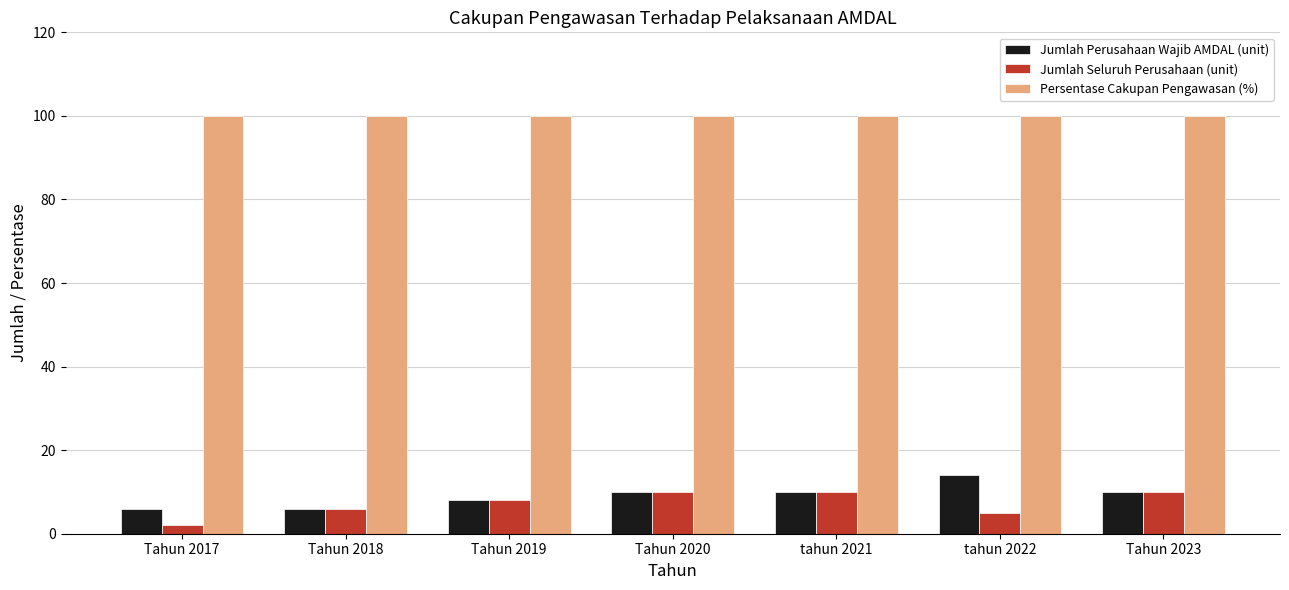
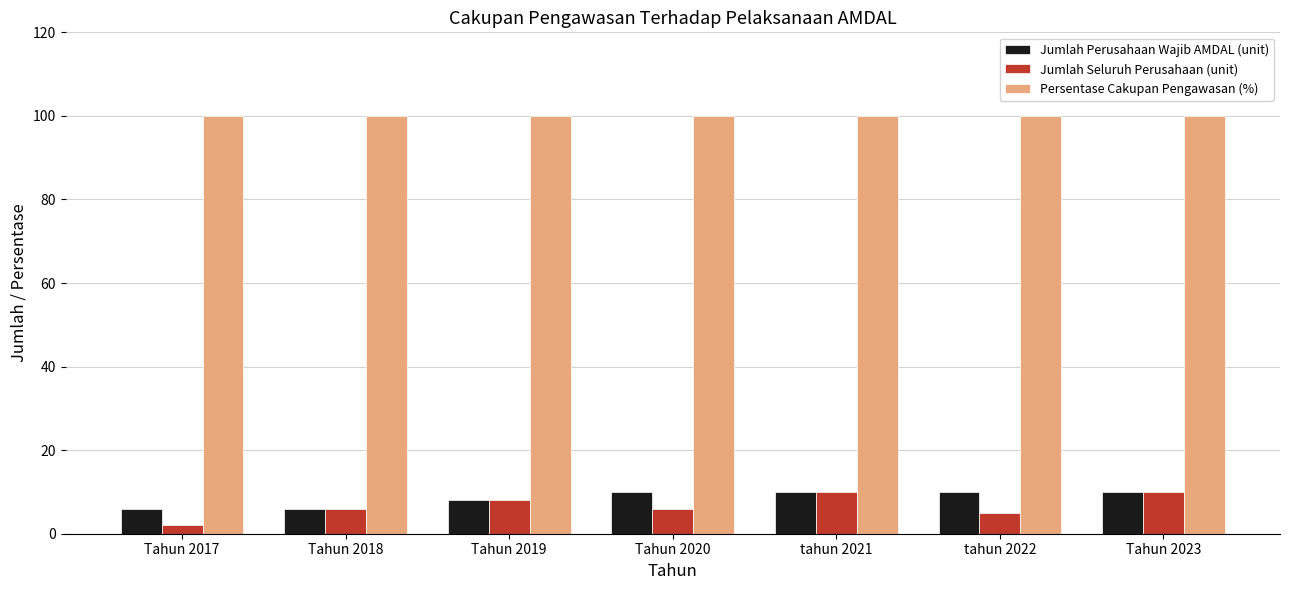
Jumlah Seluruh Perusahaan (unit), Tahun 2020: 10 -> 6
Jumlah Perusahaan Wajib AMDAL (unit), tahun 2022: 14 -> 10
